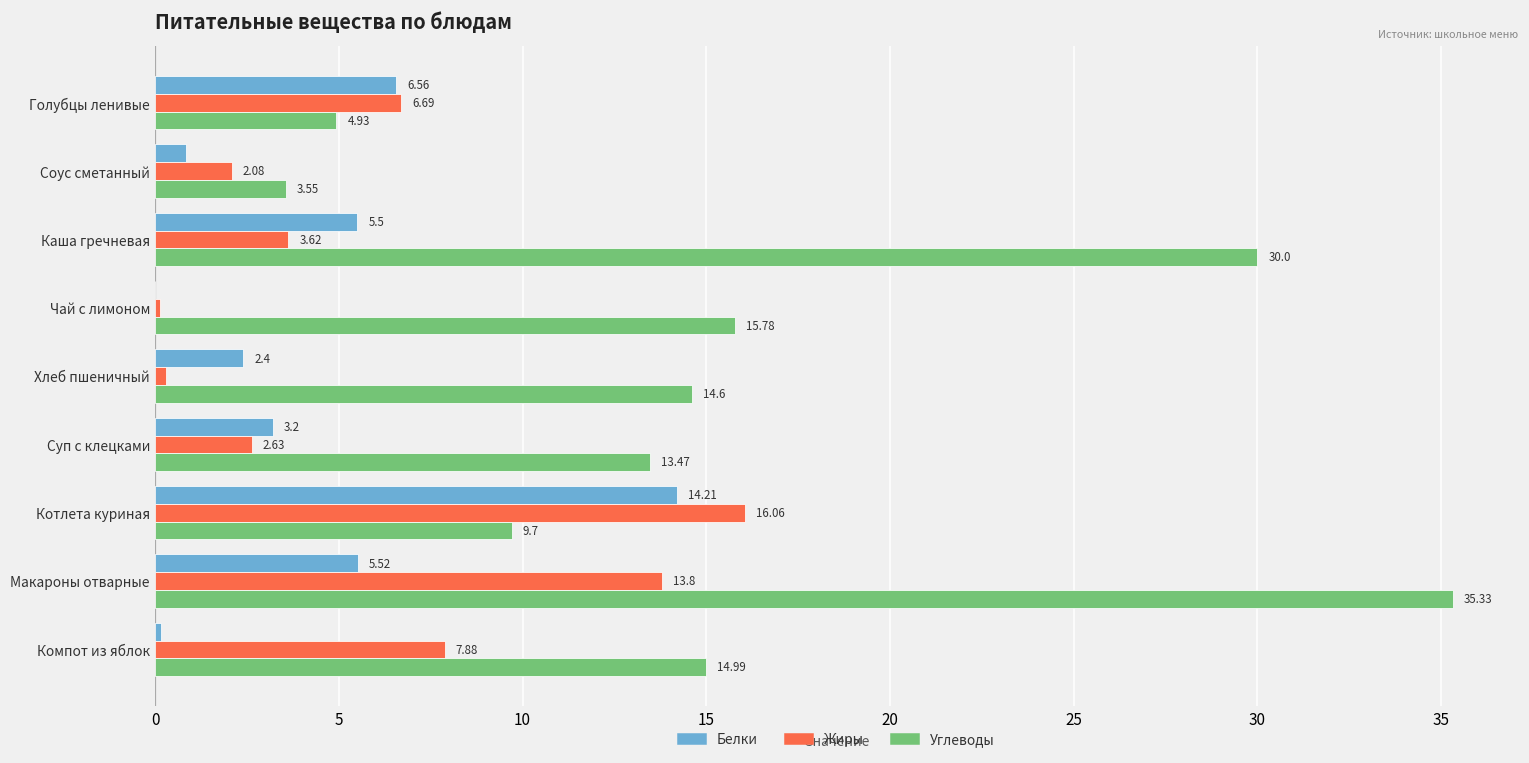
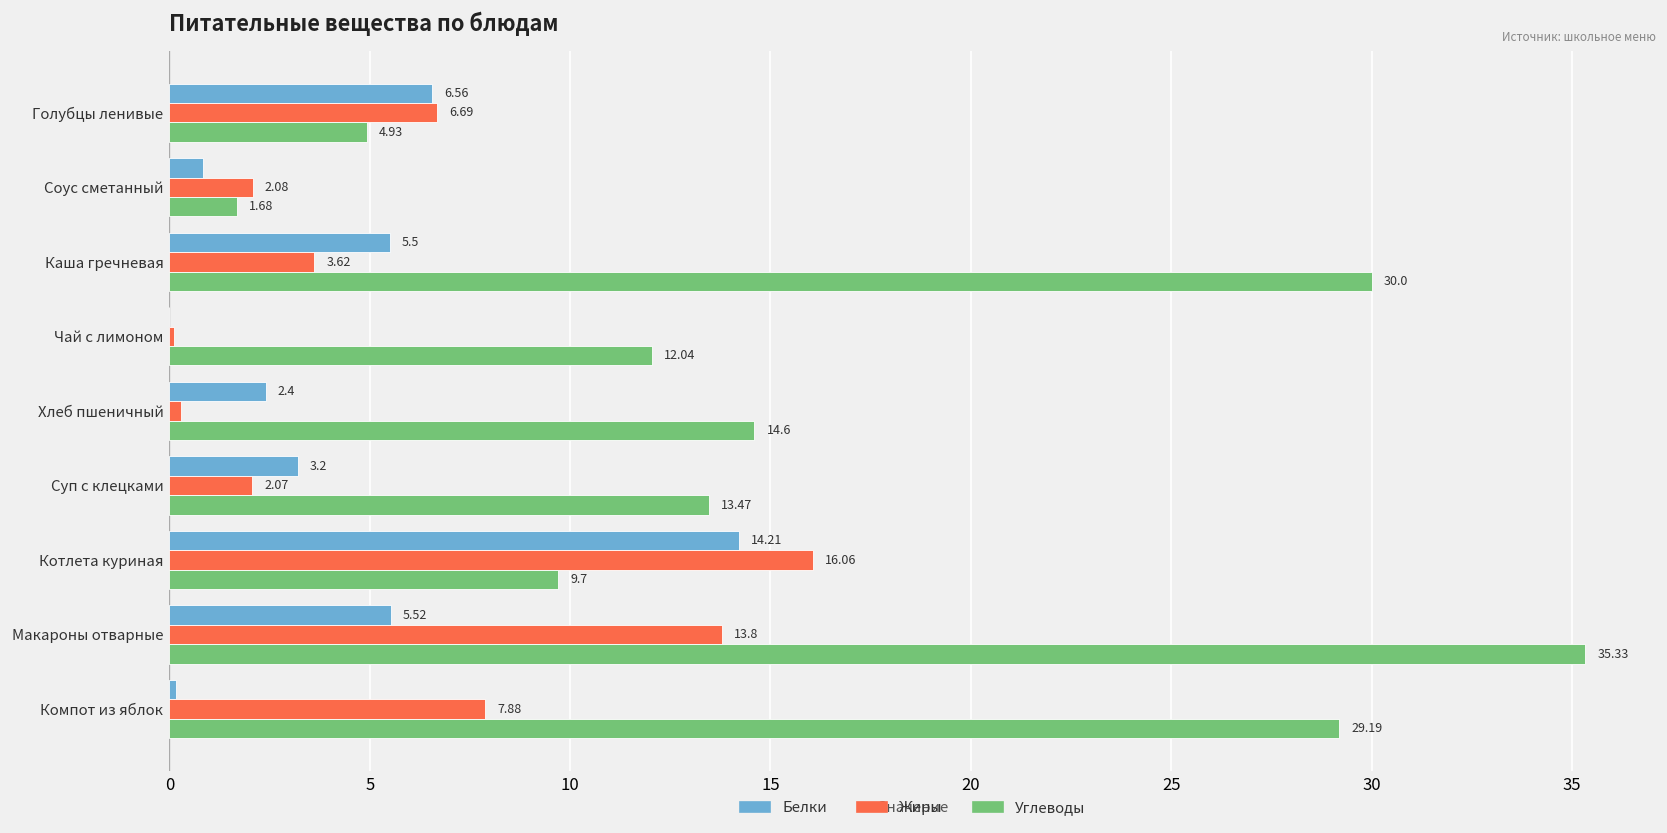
Углеводы, Соус сметанный: 3.55 -> 1.68
Углеводы, Чай с лимоном: 15.78 -> 12.04
Жиры, Суп с клецками: 2.63 -> 2.07
Углеводы, Компот из яблок: 14.99 -> 29.19
